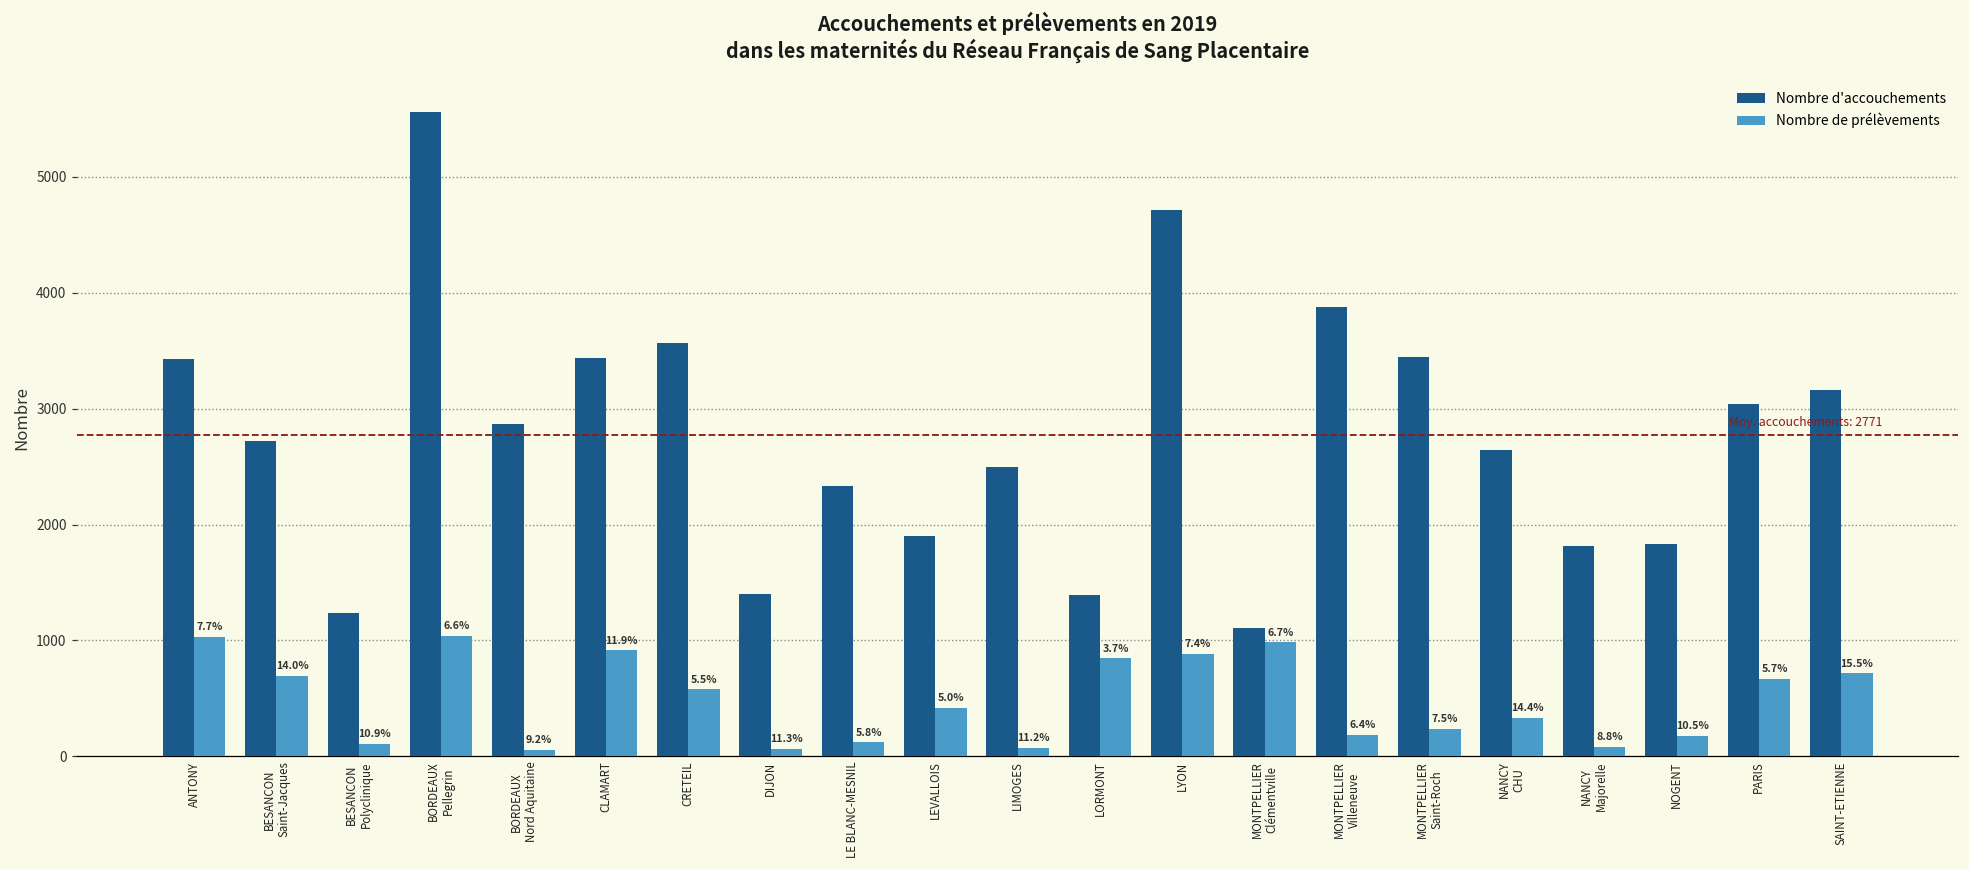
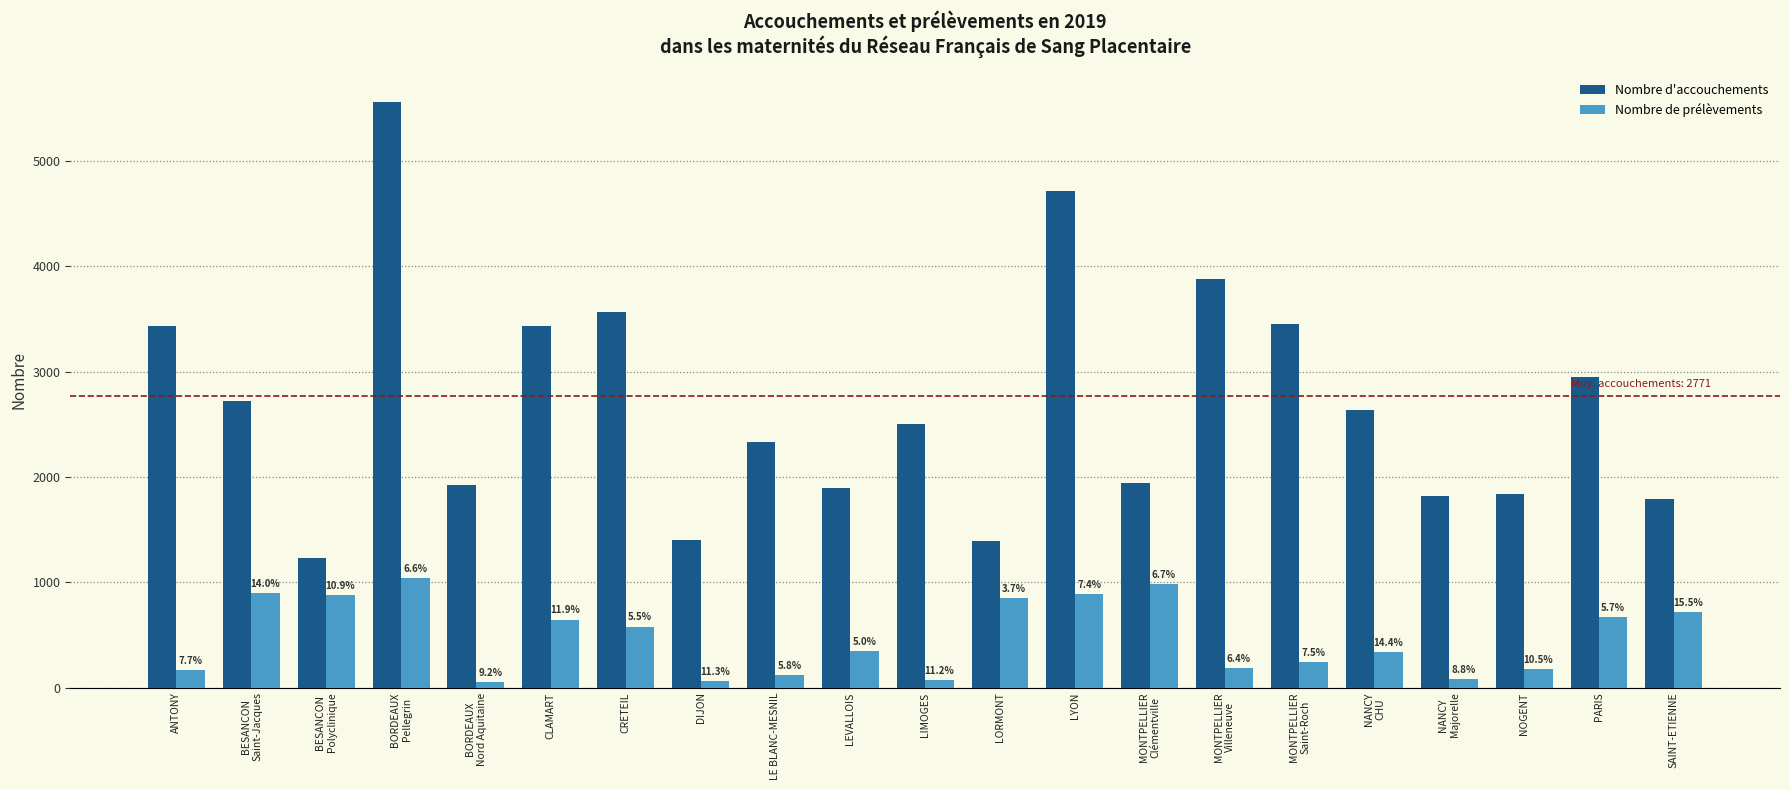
Nombre de prélèvements, ANTONY: 1030 -> 170
Nombre de prélèvements, BESANCON Saint-Jacques: 690 -> 900
Nombre de prélèvements, BESANCON Polyclinique: 110 -> 880
Nombre d'accouchements, BORDEAUX Nord Aquitaine: 2860 -> 1930
Nombre de prélèvements, CLAMART: 920 -> 650
Nombre de prélèvements, LEVALLOIS: 420 -> 340
Nombre d'accouchements, MONTPELLIER Clémentville: 1100 -> 1950
Nombre d'accouchements, PARIS: 3040 -> 2940
Nombre d'accouchements, SAINT-ETIENNE: 3160 -> 1790
